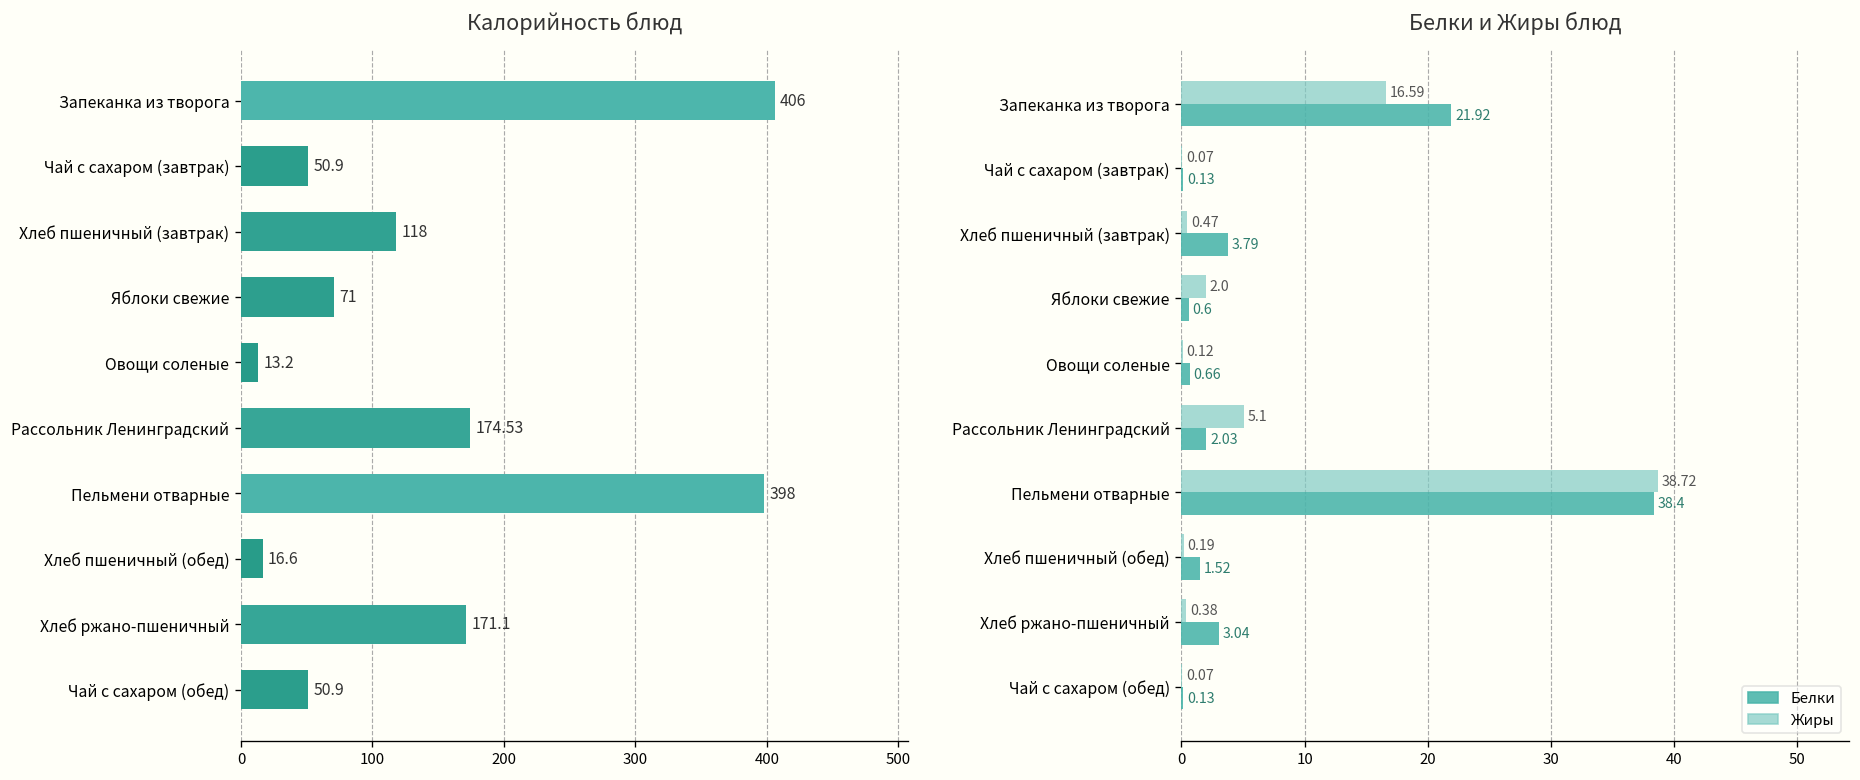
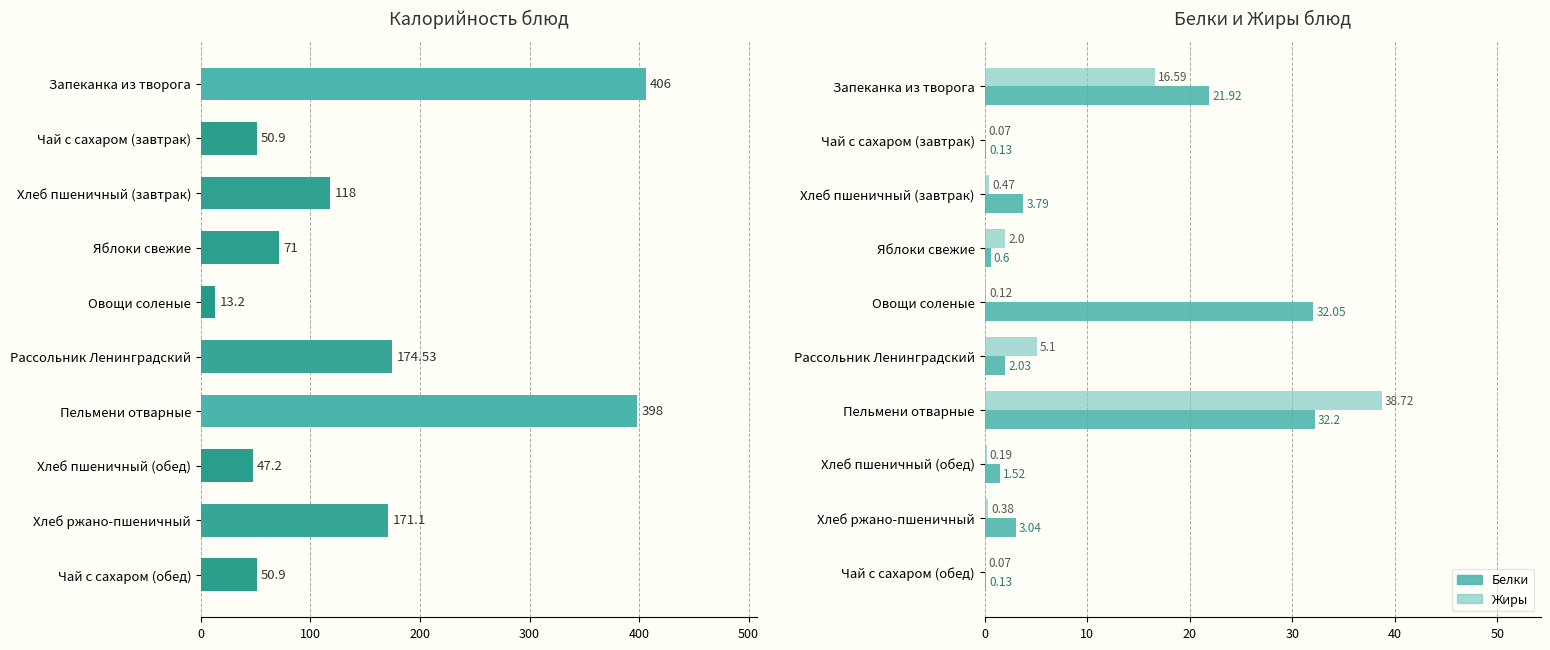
Калорийность блюд, Хлеб пшеничный (обед): 16.6 -> 47.2
Белки и Жиры блюд, Белки, Овощи соленые: 0.66 -> 32.05
Белки и Жиры блюд, Белки, Пельмени отварные: 38.4 -> 32.2
